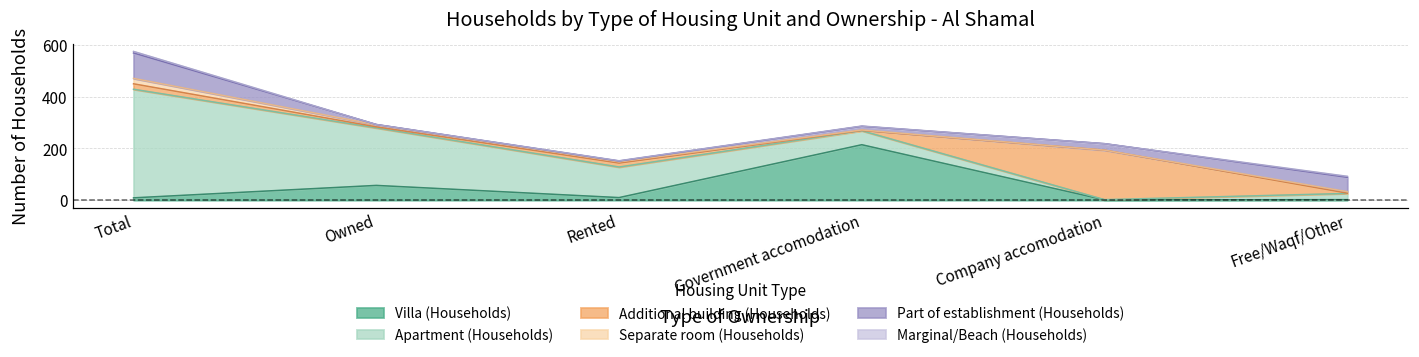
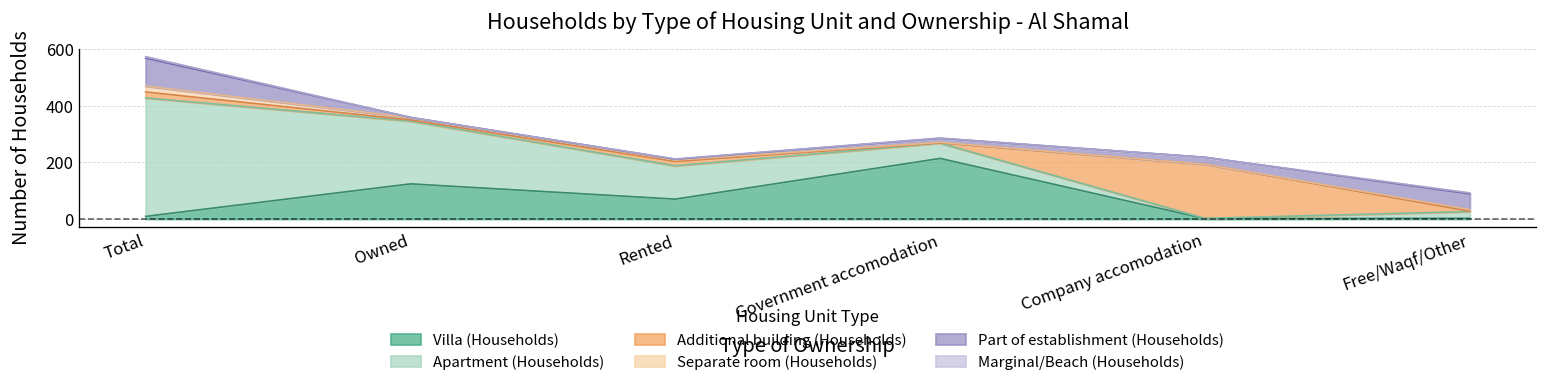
Villa (Households), Owned: 60 -> 120
Villa (Households), Rented: 10 -> 70
